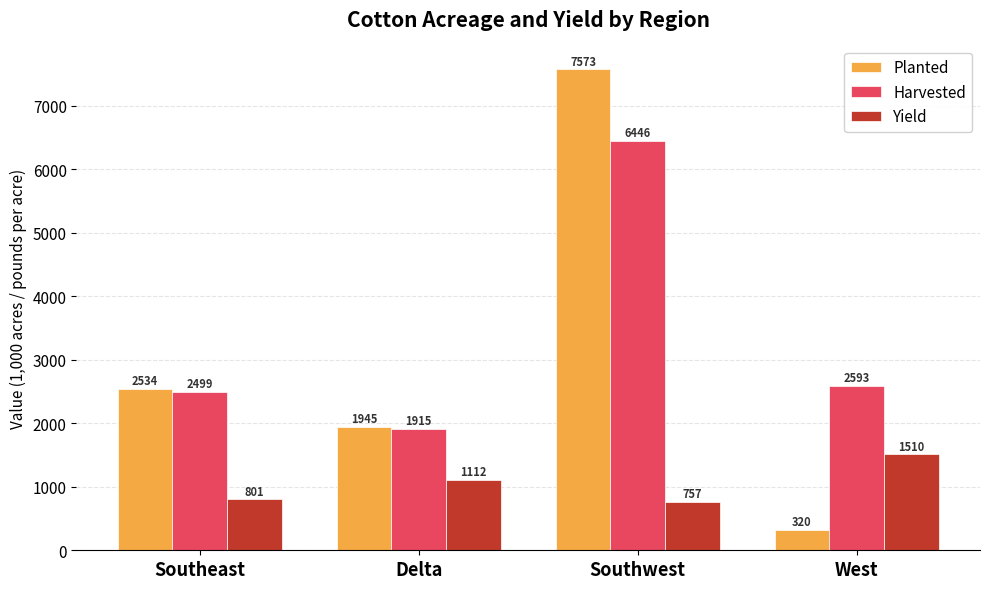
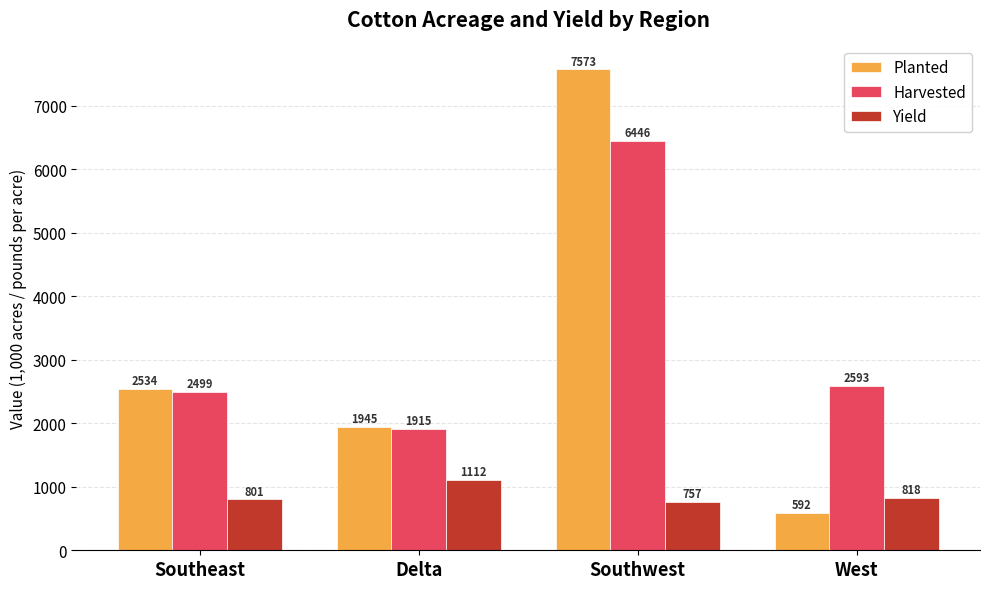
Planted, West: 320 -> 592
Yield, West: 1510 -> 818
